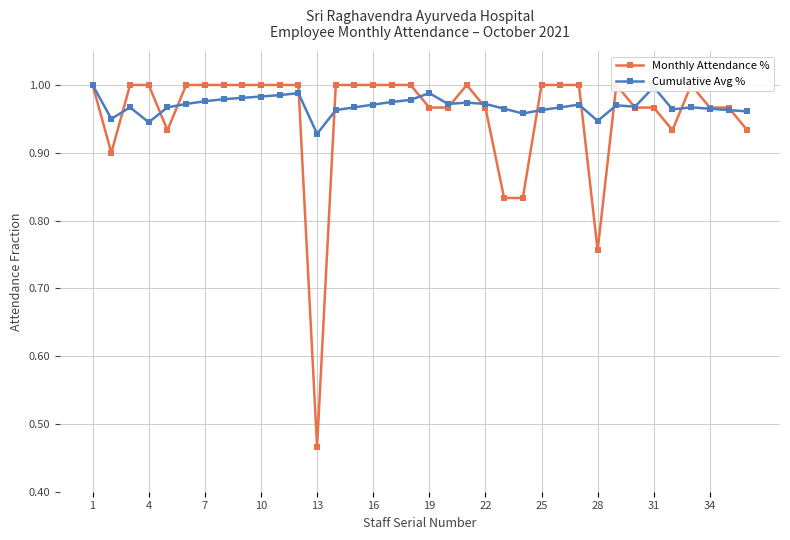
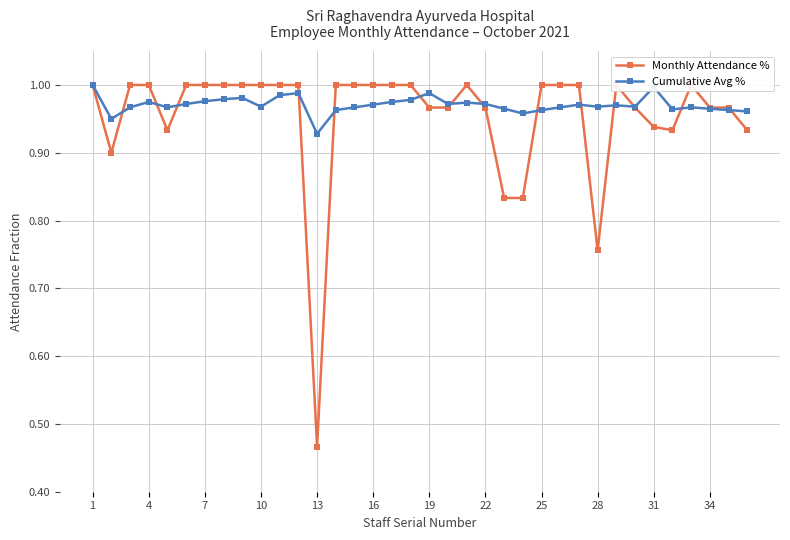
Cumulative Avg %, 4: 0.95 -> 0.98
Cumulative Avg %, 10: 0.98 -> 0.97
Cumulative Avg %, 28: 0.95 -> 0.97
Monthly Attendance %, 31: 0.97 -> 0.94
